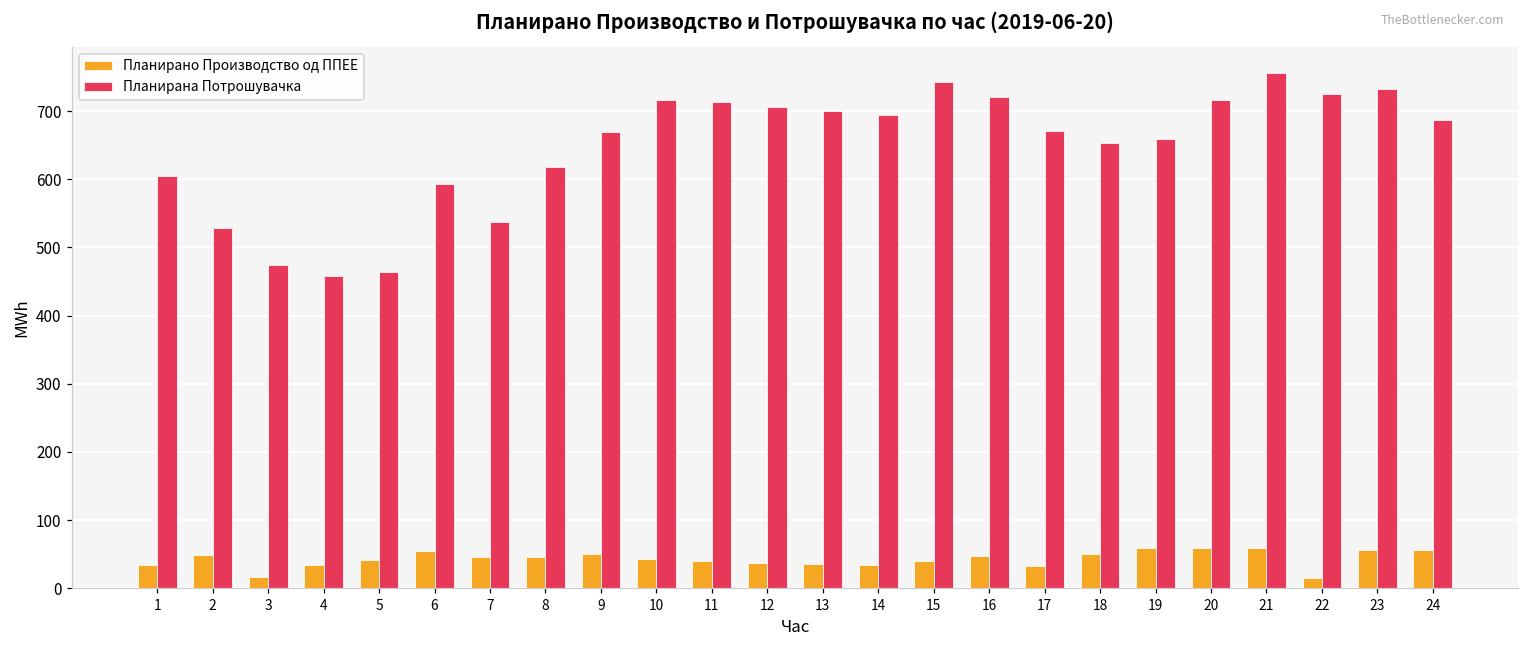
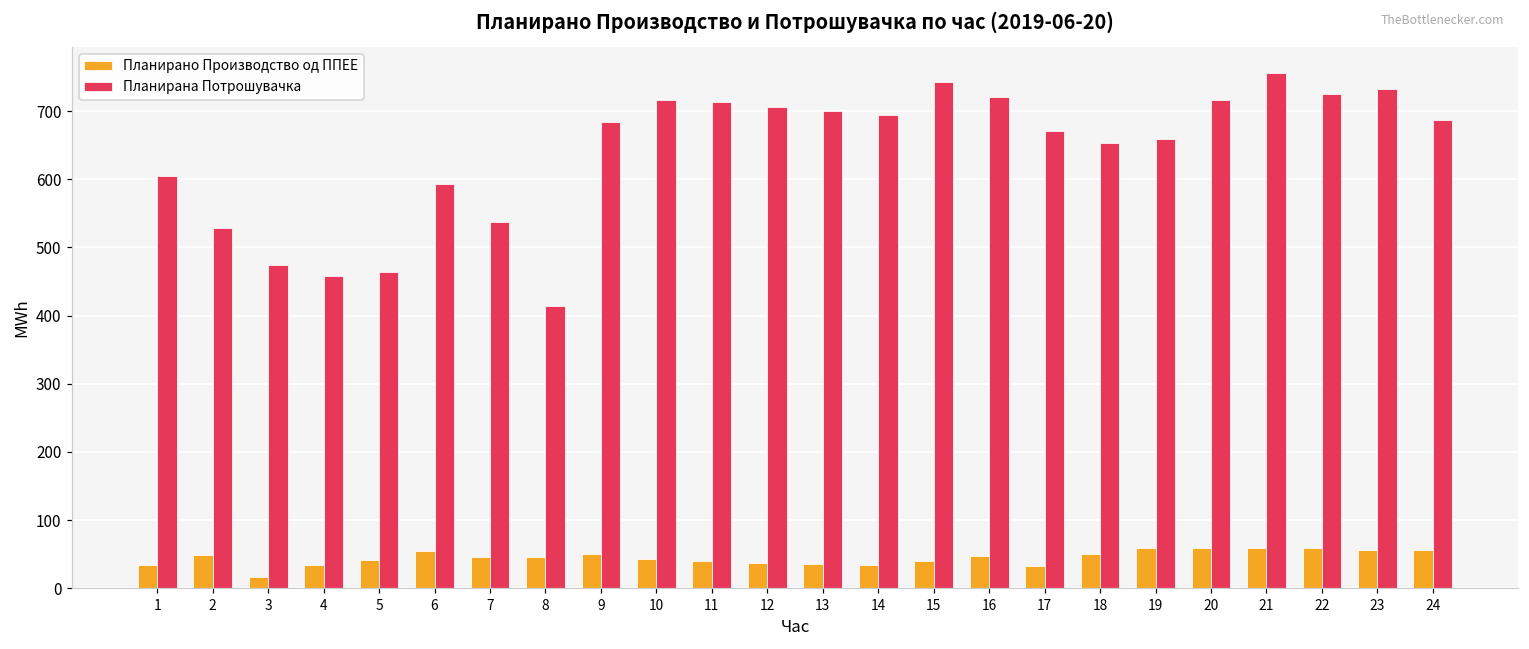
Планирана Потрошувачка, 8: 620 -> 410
Планирана Потрошувачка, 9: 670 -> 680
Планирано Производство од ППЕЕ, 22: 20 -> 60
